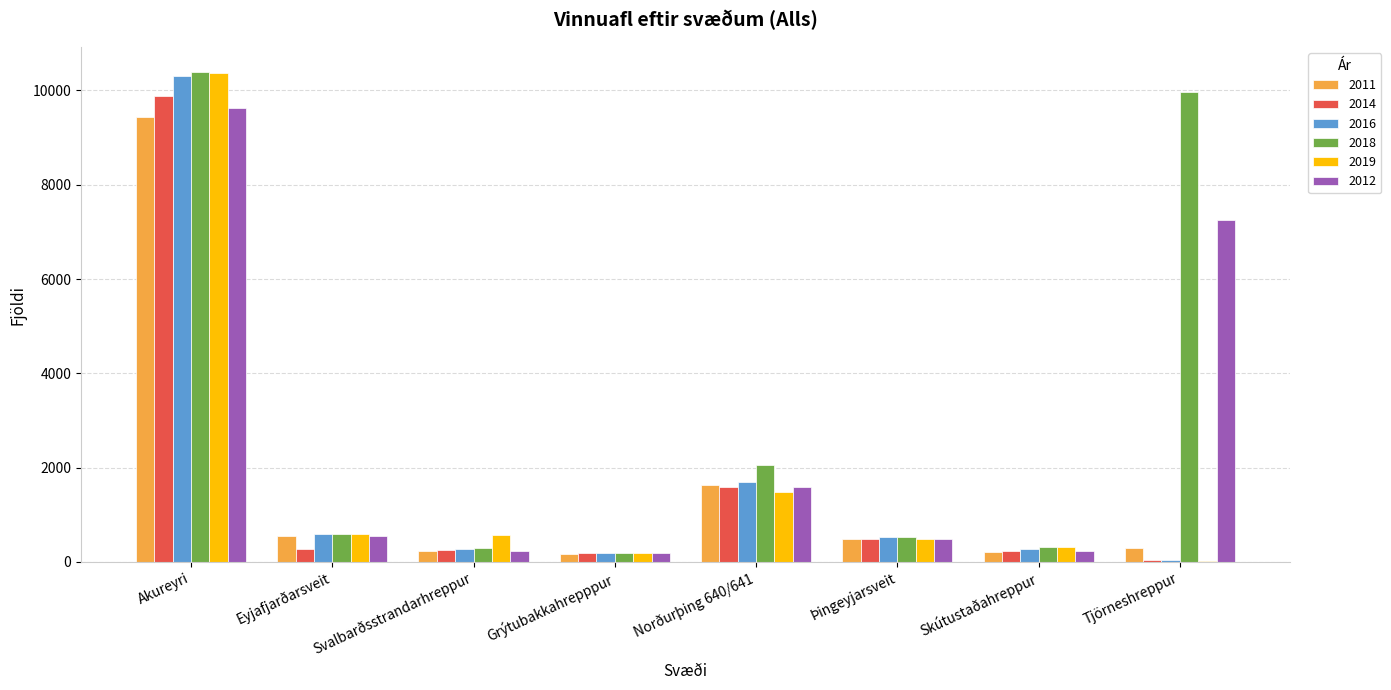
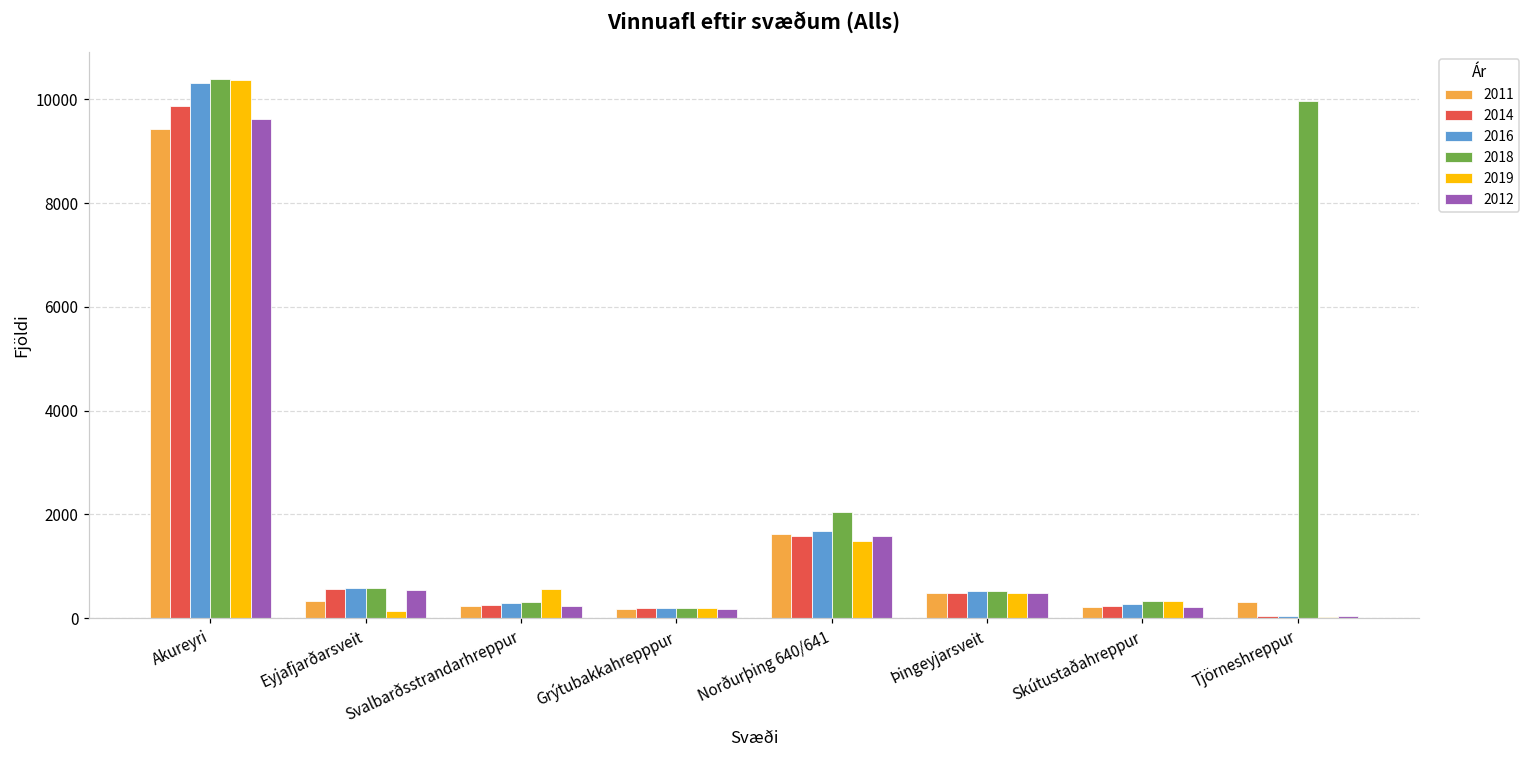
2011, Eyjafjarðarsveit: 500 -> 300
2014, Eyjafjarðarsveit: 300 -> 600
2019, Eyjafjarðarsveit: 600 -> 100
2012, Tjörneshreppur: 7200 -> 0
